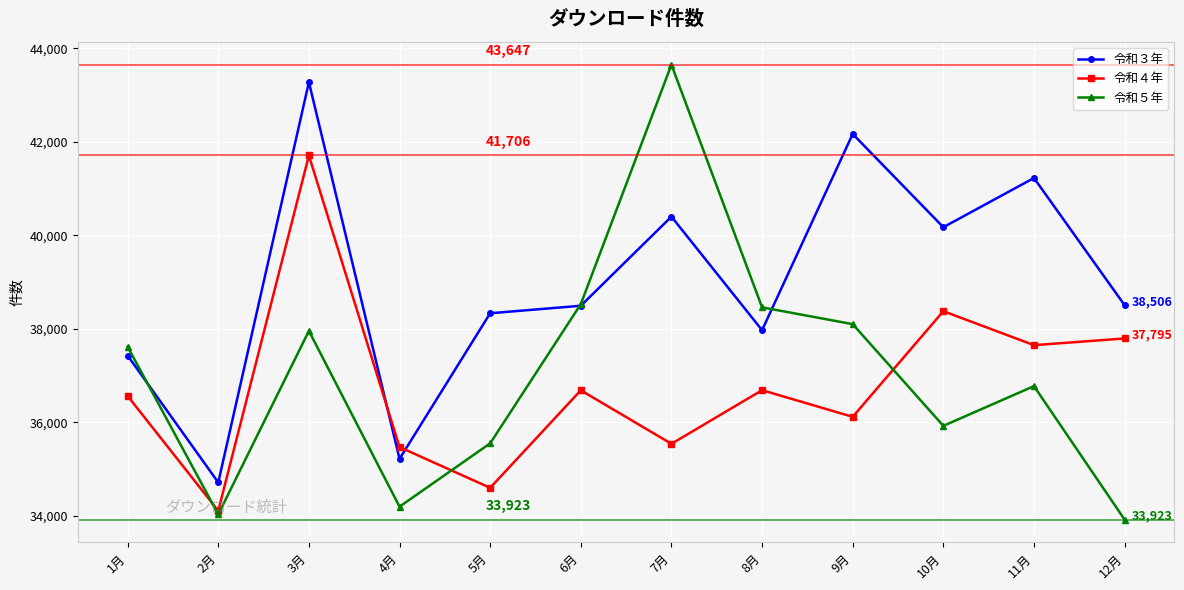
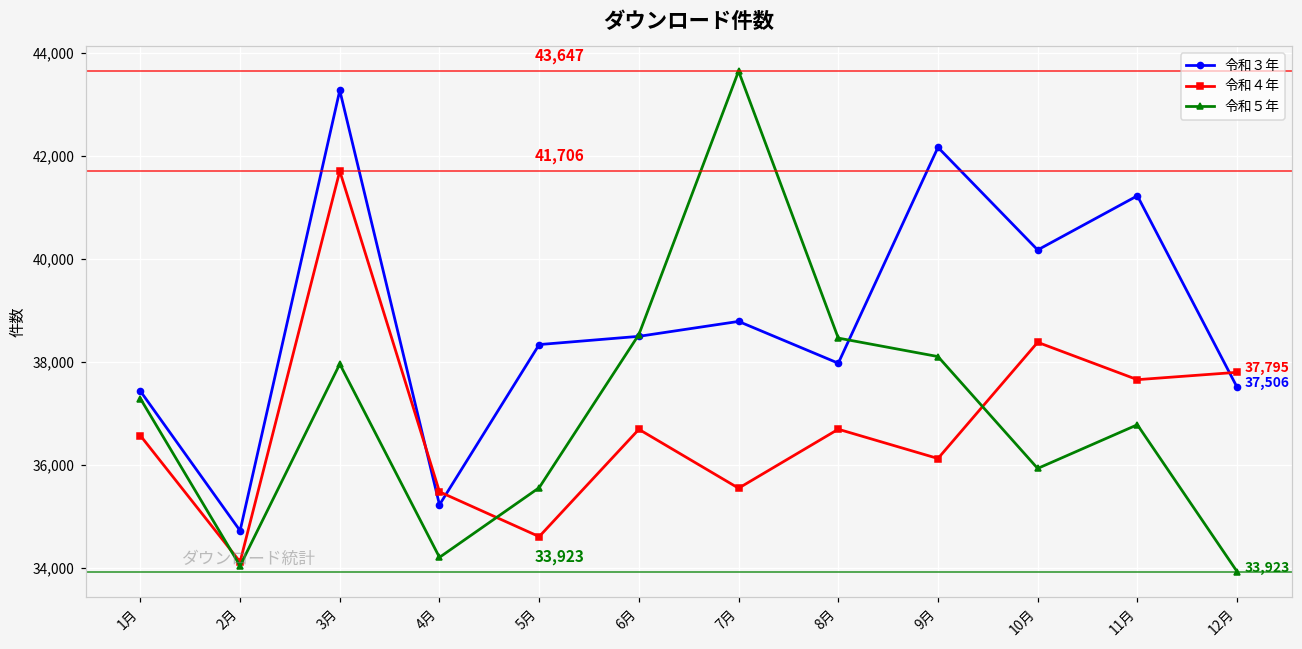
令和５年, 1月: 37,600 -> 37,300
令和３年, 7月: 40,400 -> 38,800
令和３年, 12月: 38,506 -> 37,506
